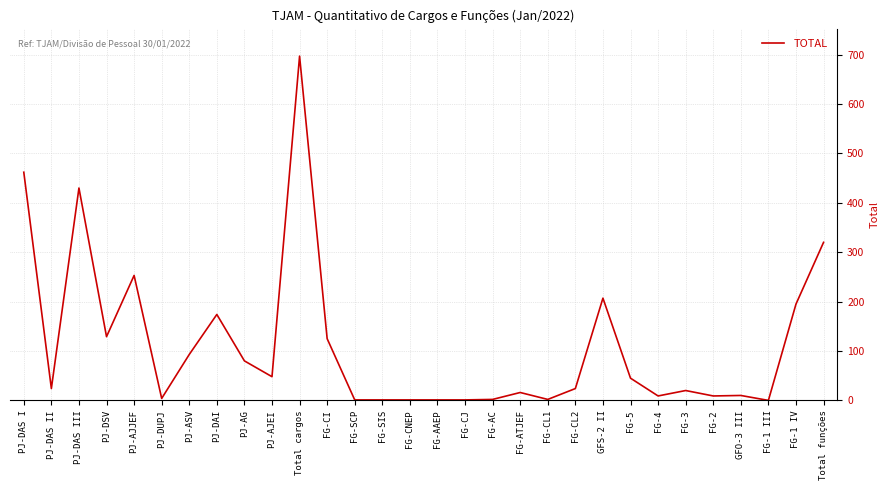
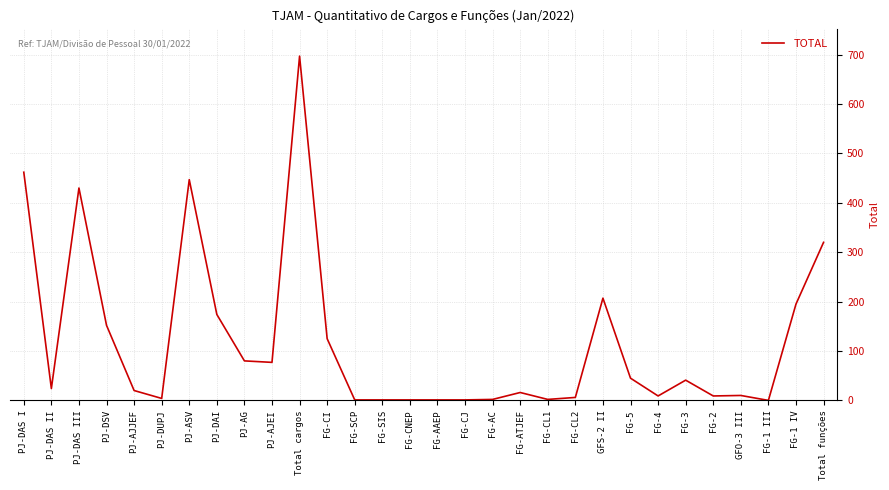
PJ-DSV: 130 -> 150
PJ-AJJEF: 250 -> 20
PJ-ASV: 90 -> 450
PJ-AJEI: 50 -> 80
FG-CL2: 20 -> 10
FG-3: 20 -> 40
